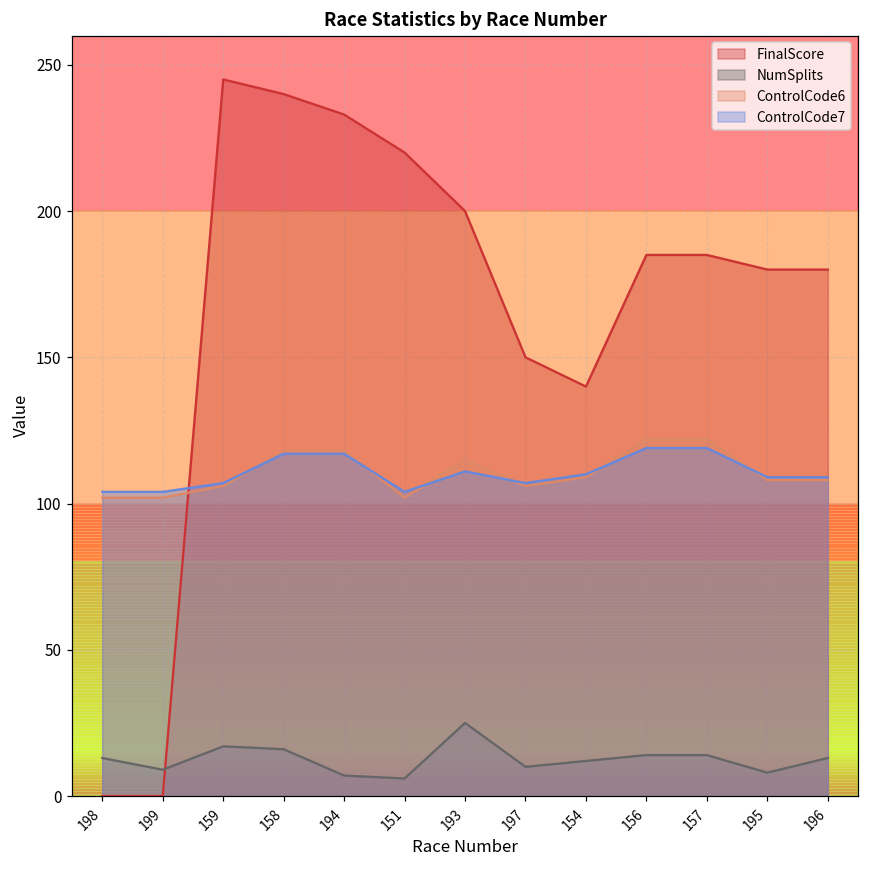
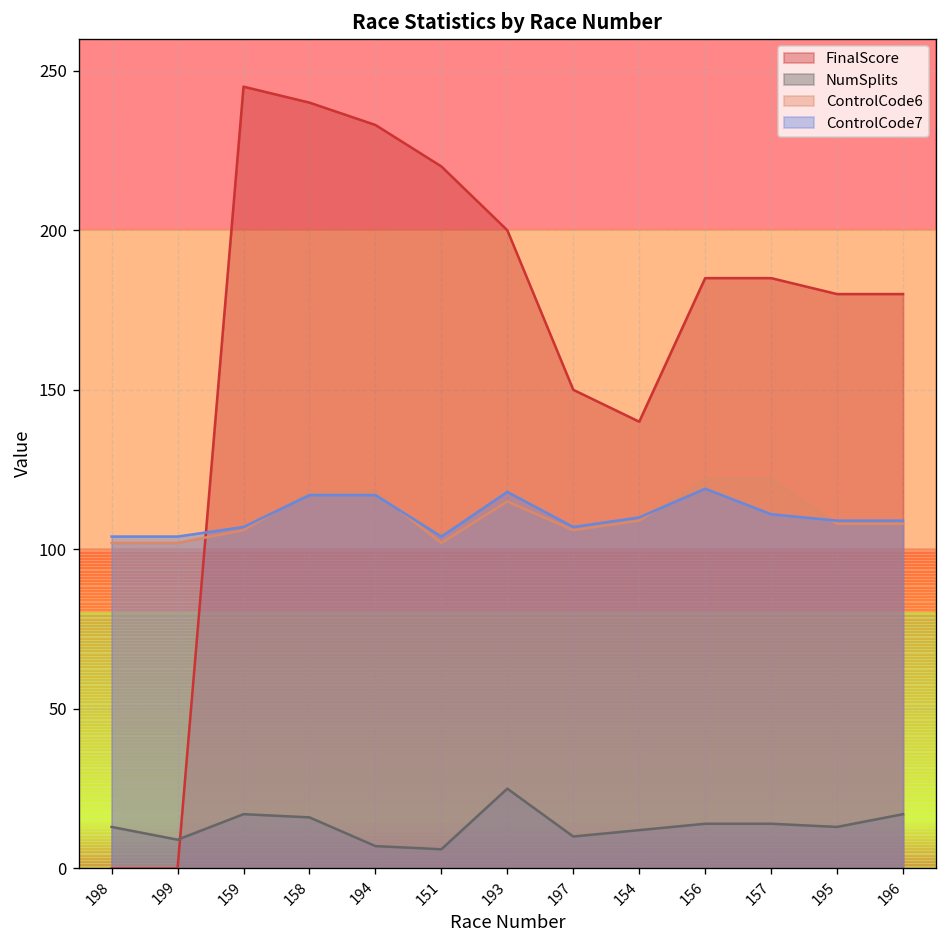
ControlCode7, 193: 111 -> 118
ControlCode7, 157: 119 -> 111
NumSplits, 195: 8 -> 13
NumSplits, 196: 13 -> 17
